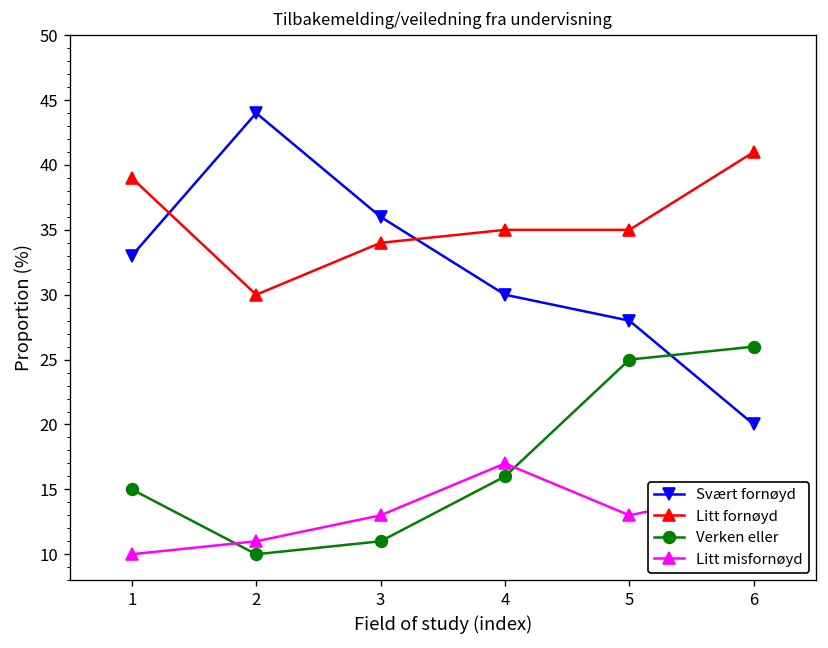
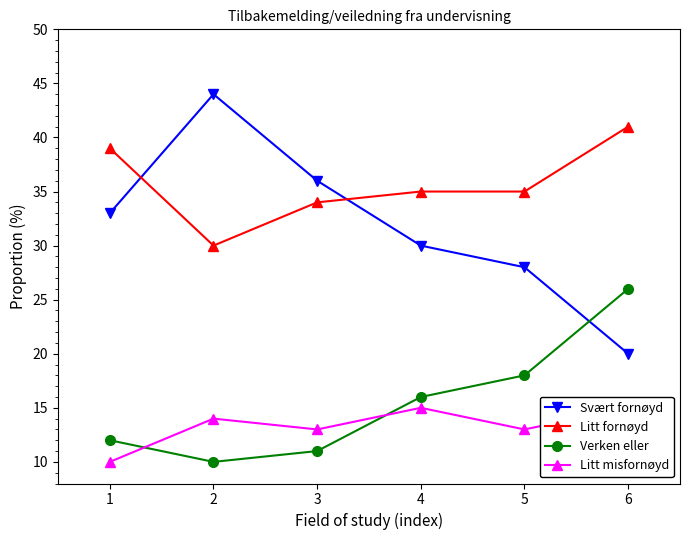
Verken eller, 1: 15 -> 12
Litt misfornøyd, 2: 11 -> 14
Litt misfornøyd, 4: 17 -> 15
Verken eller, 5: 25 -> 18
